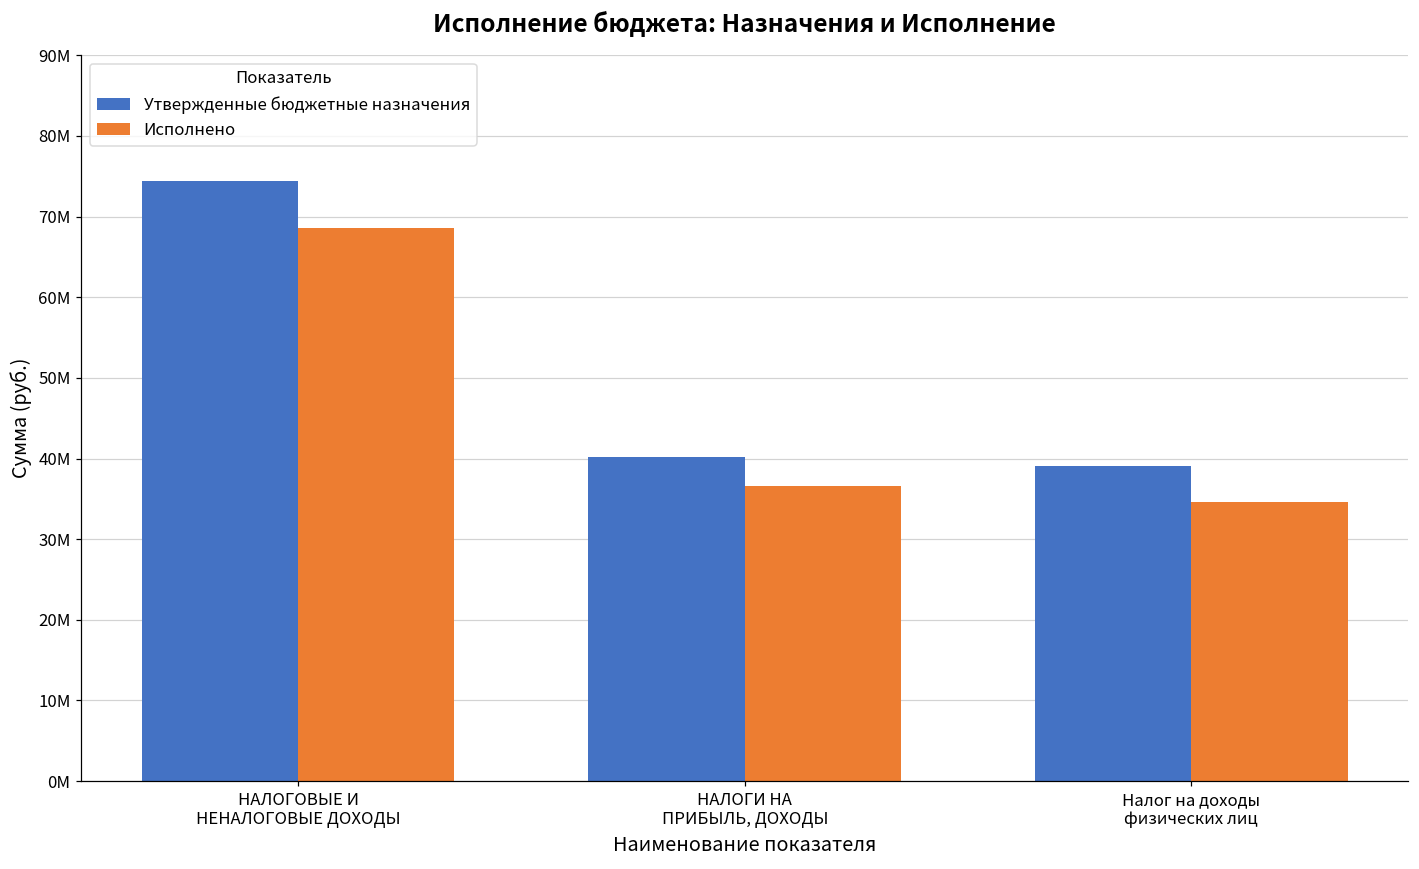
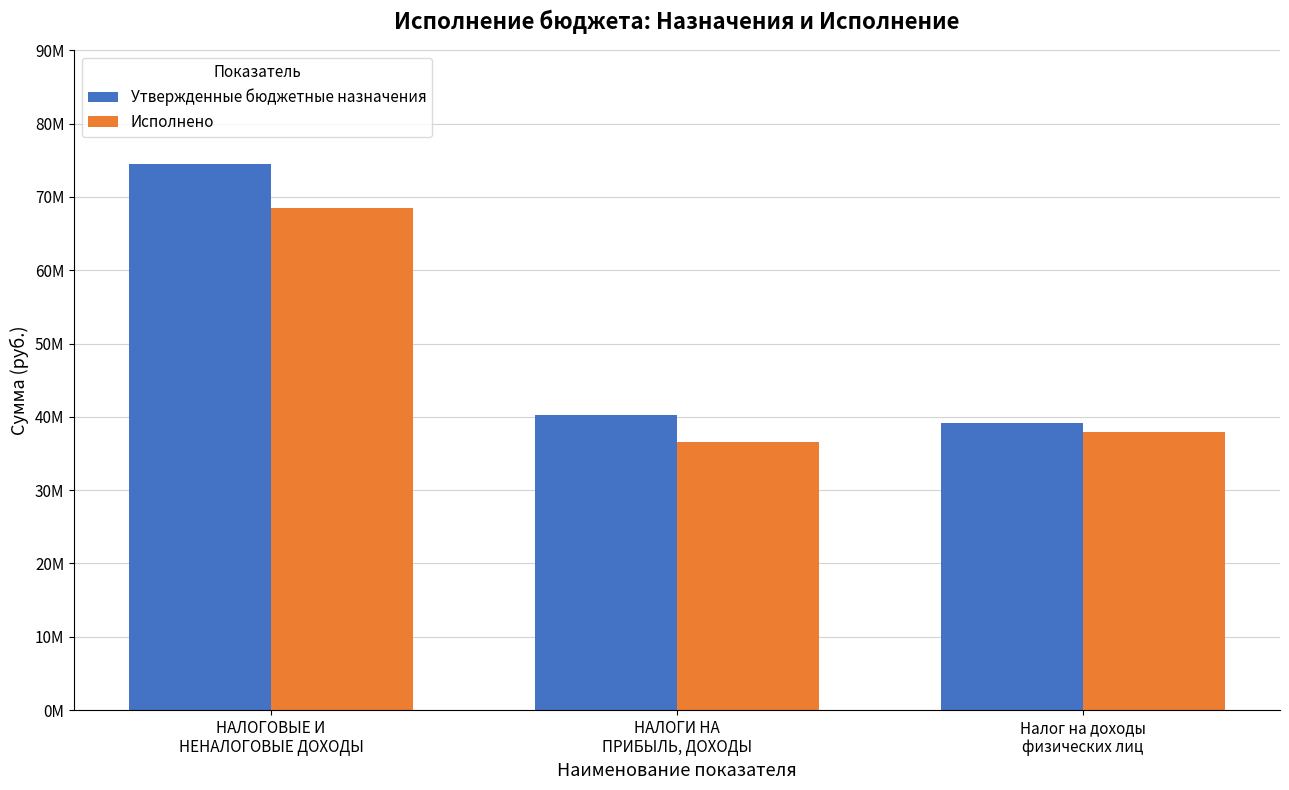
Исполнено, Налог на доходы физических лиц: 35000000 -> 38000000
